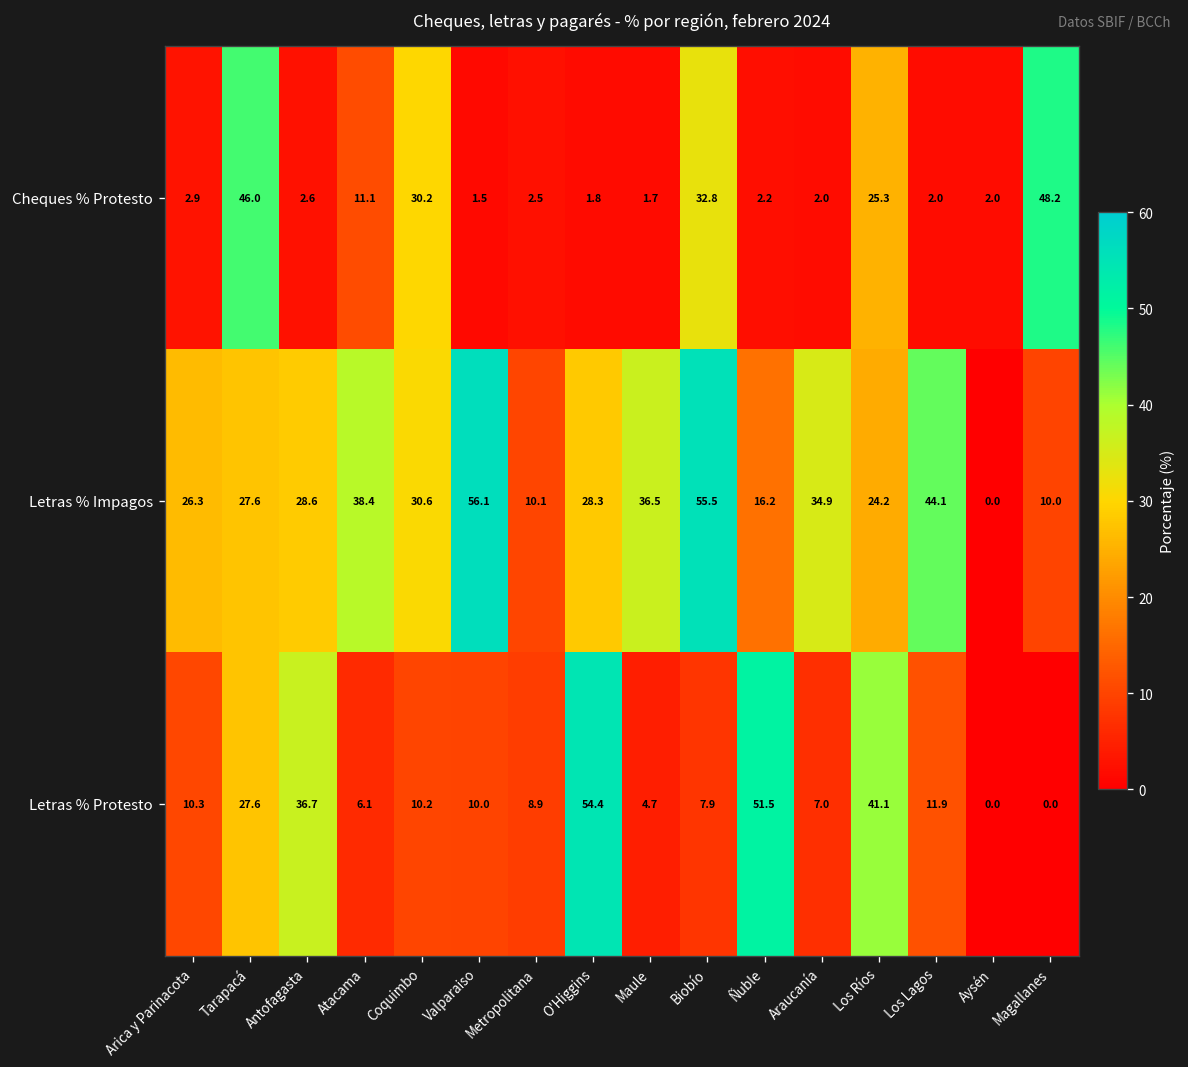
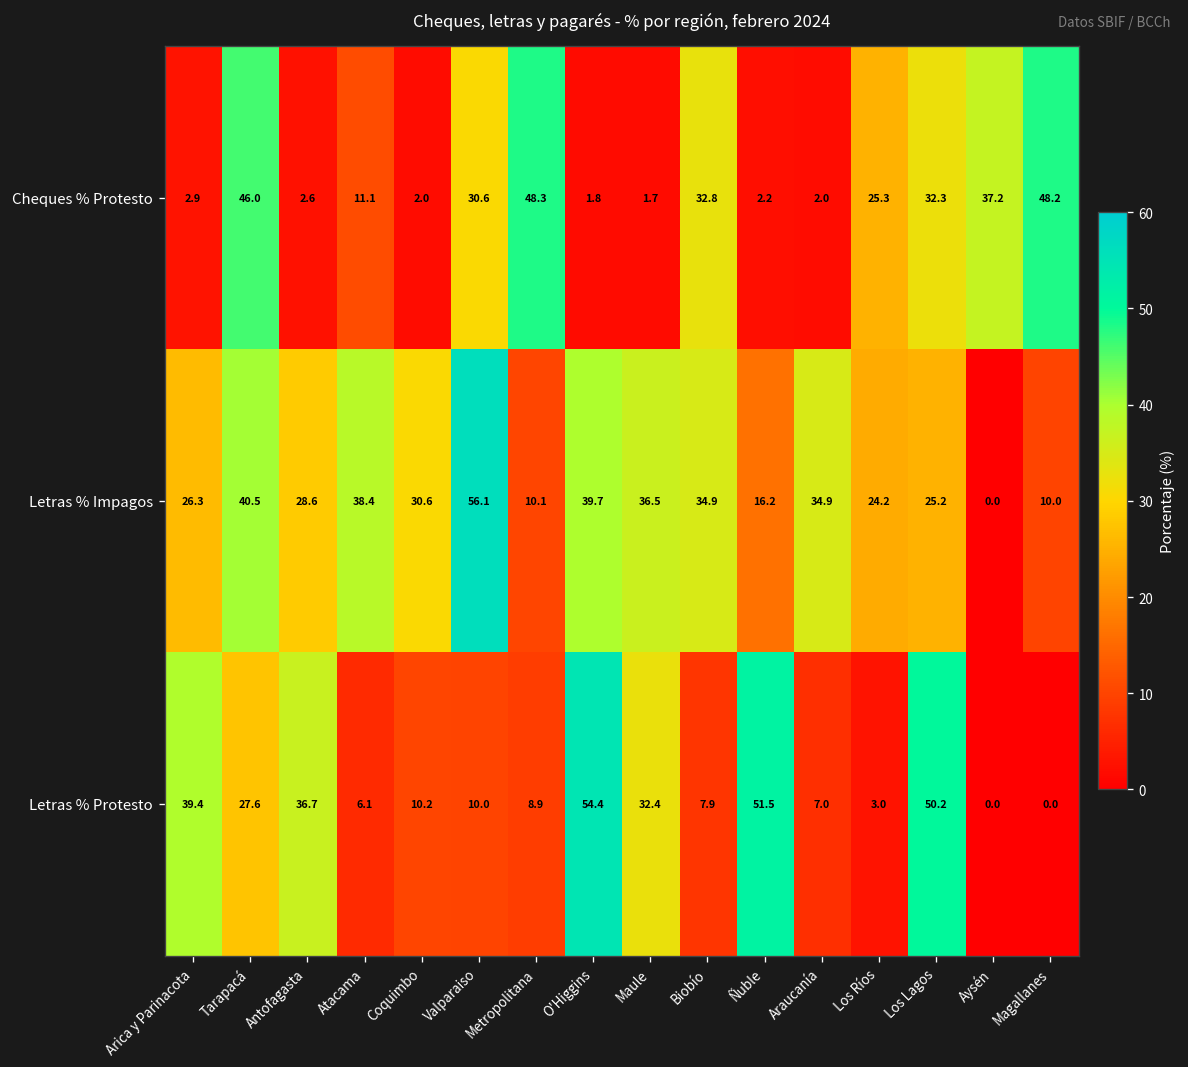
Cheques % Protesto, Coquimbo: 30.2 -> 2.0
Cheques % Protesto, Valparaiso: 1.5 -> 30.6
Cheques % Protesto, Metropolitana: 2.5 -> 48.3
Cheques % Protesto, Los Lagos: 2.0 -> 32.3
Cheques % Protesto, Aysén: 2.0 -> 37.2
Letras % Impagos, Tarapacá: 27.6 -> 40.5
Letras % Impagos, O'Higgins: 28.3 -> 39.7
Letras % Impagos, Biobío: 55.5 -> 34.9
Letras % Impagos, Los Lagos: 44.1 -> 25.2
Letras % Protesto, Arica y Parinacota: 10.3 -> 39.4
Letras % Protesto, Maule: 4.7 -> 32.4
Letras % Protesto, Los Ríos: 41.1 -> 3.0
Letras % Protesto, Los Lagos: 11.9 -> 50.2
